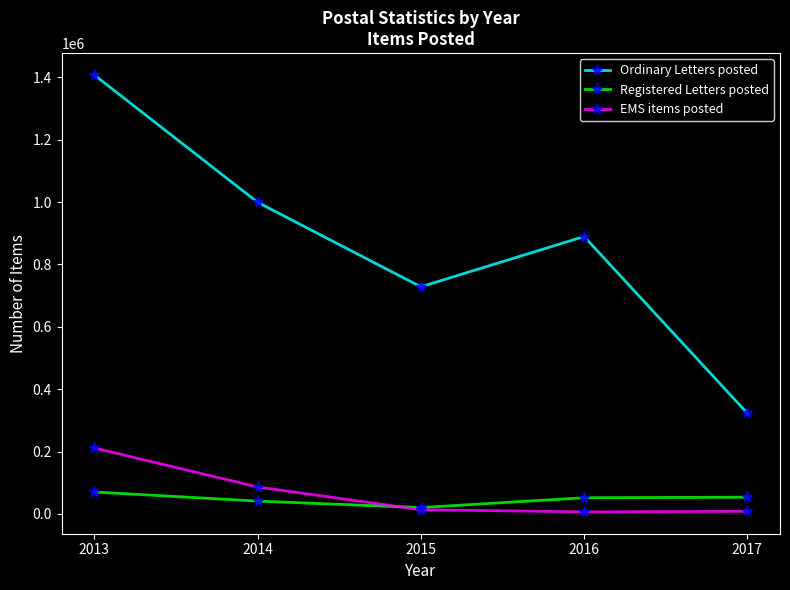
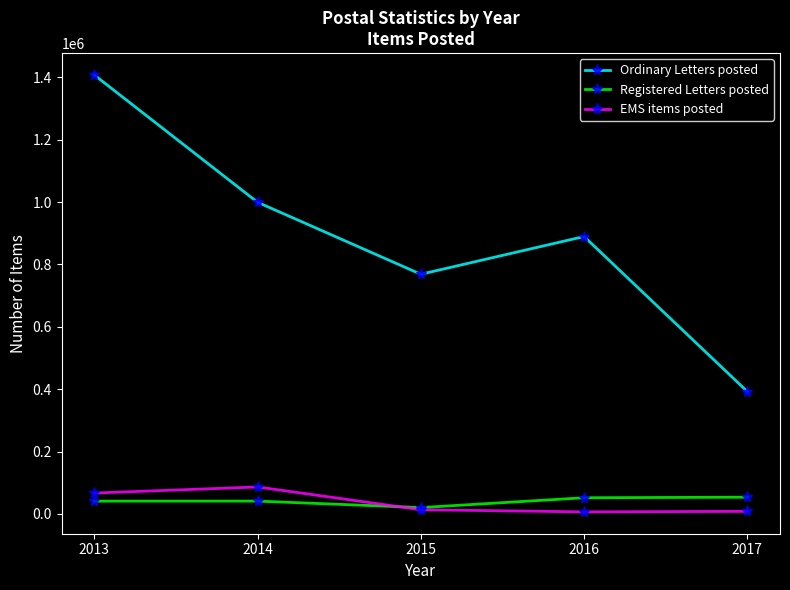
Registered Letters posted, 2013: 70000 -> 40000
EMS items posted, 2013: 210000 -> 70000
Ordinary Letters posted, 2015: 730000 -> 770000
Ordinary Letters posted, 2017: 320000 -> 390000
